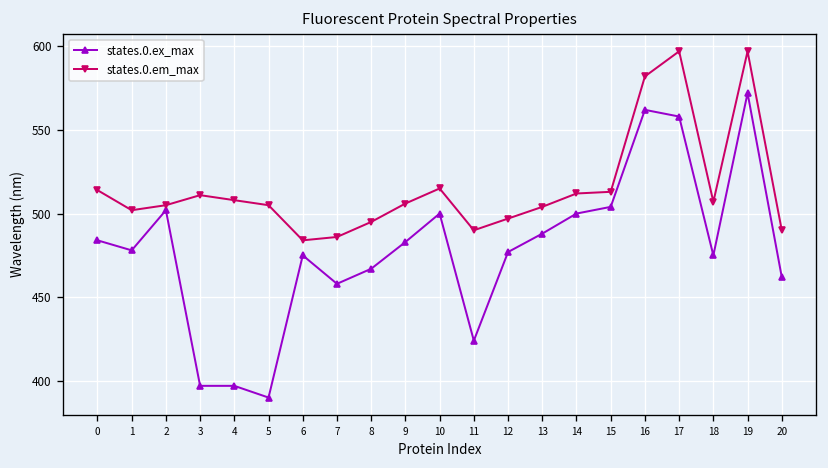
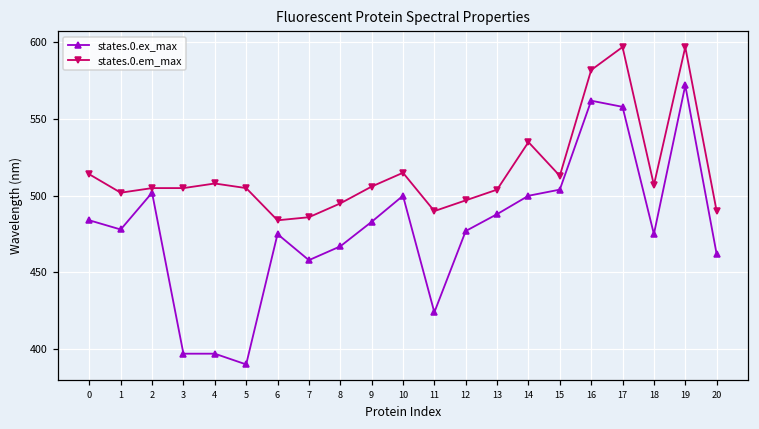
states.0.em_max, 3: 511 -> 505
states.0.em_max, 14: 512 -> 535
